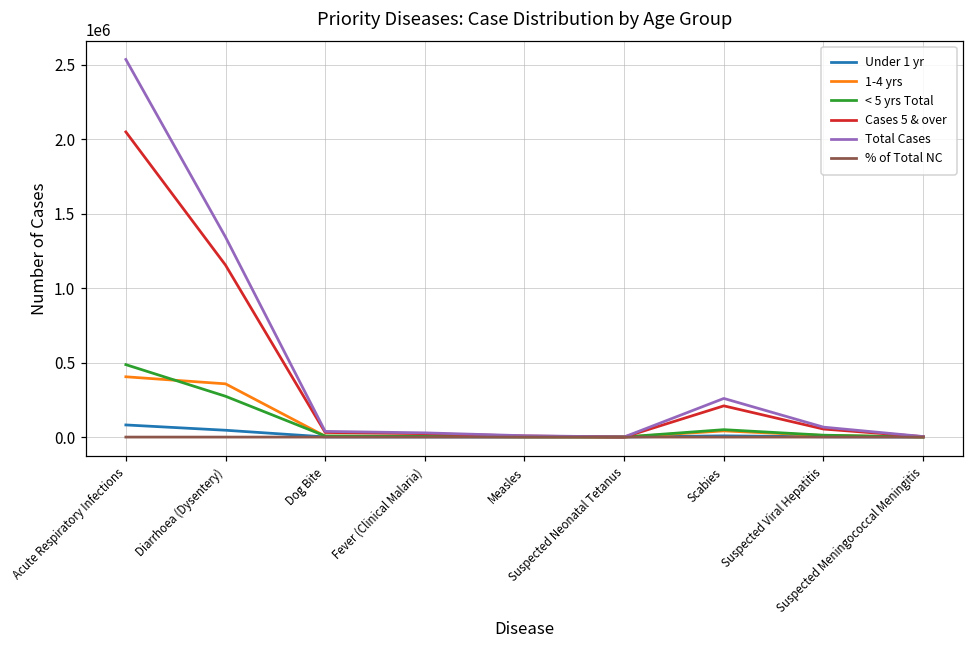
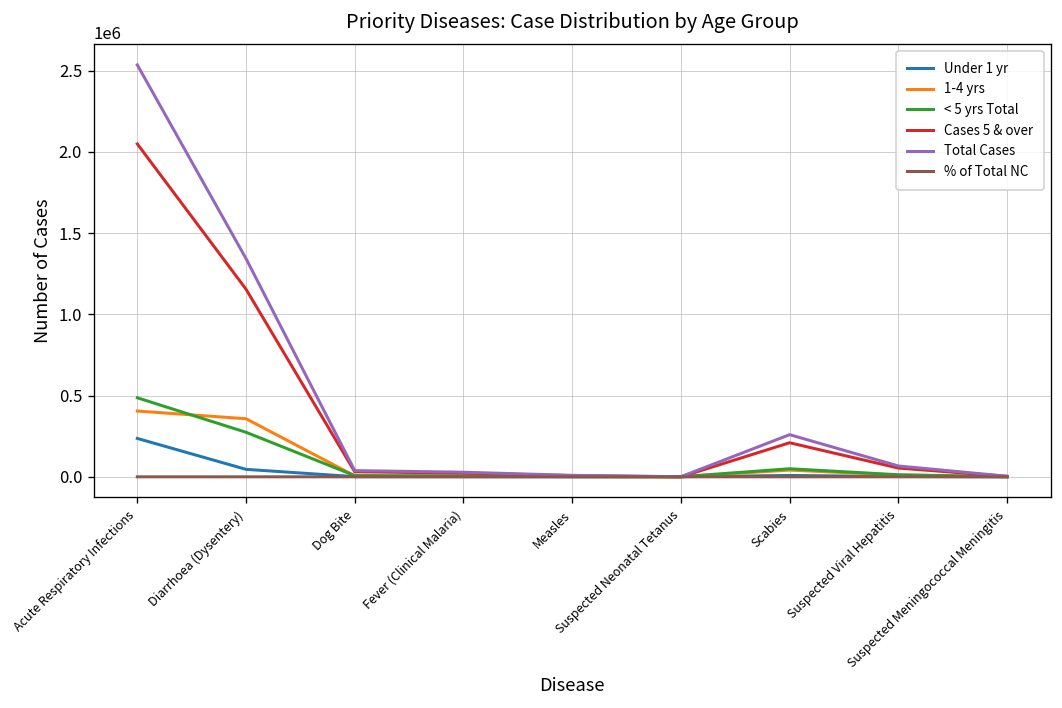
Under 1 yr, Acute Respiratory Infections: 80000 -> 240000
